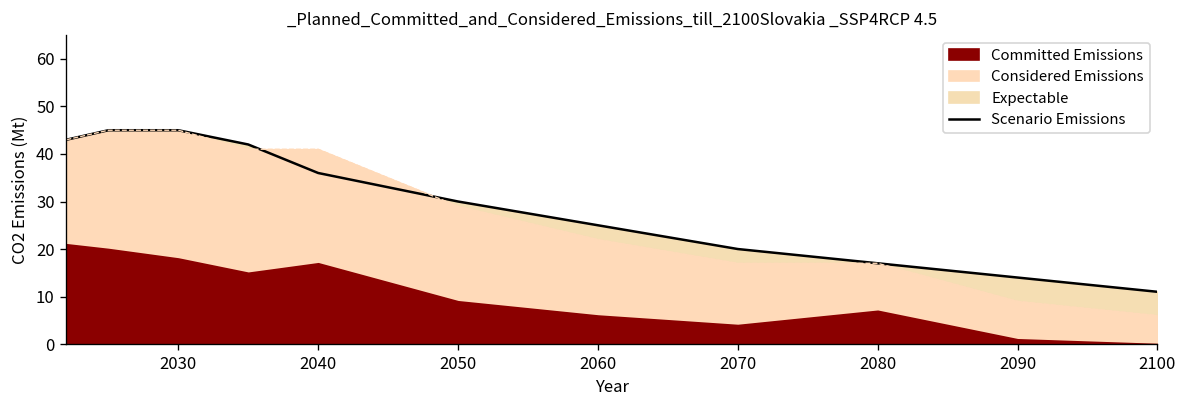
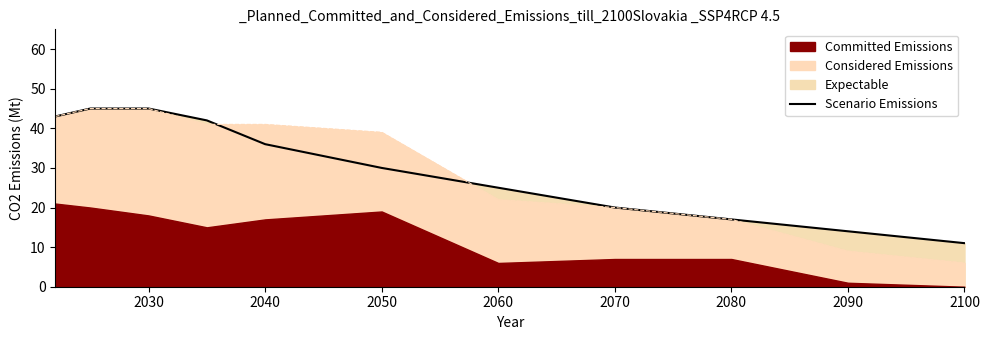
Committed Emissions, 2050: 9 -> 19
Committed Emissions, 2070: 4 -> 7
